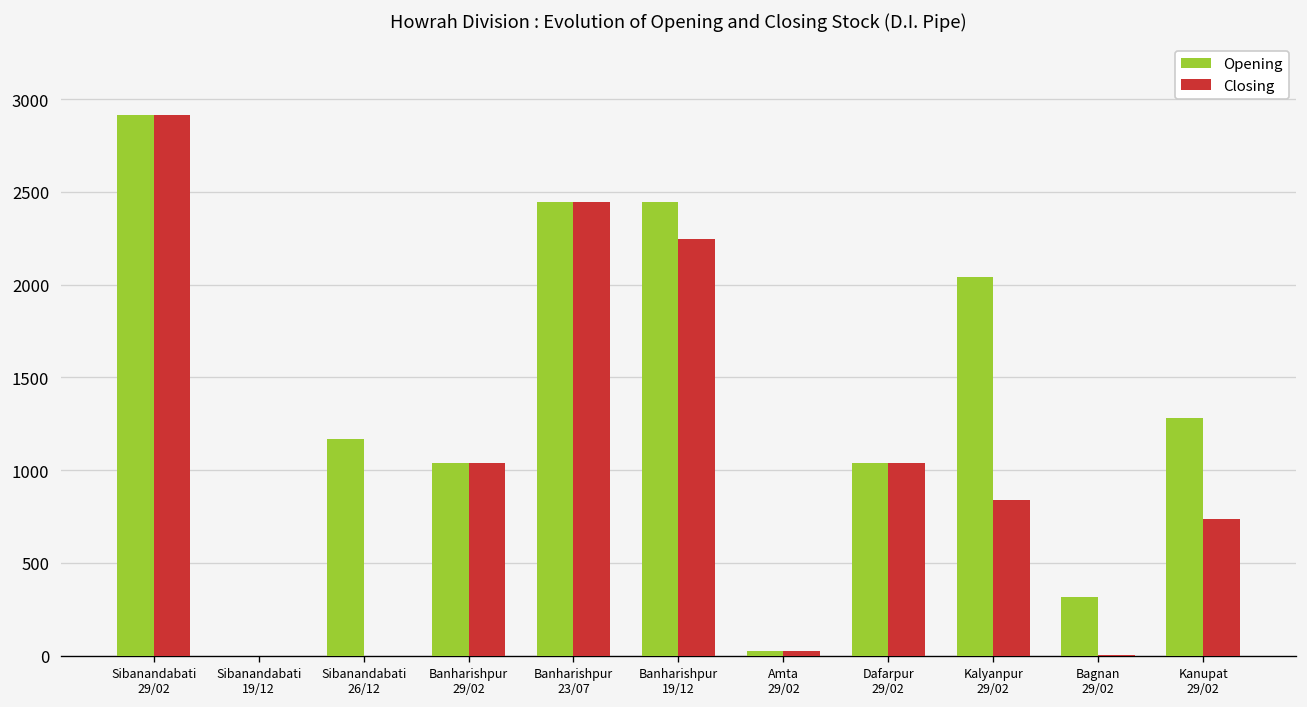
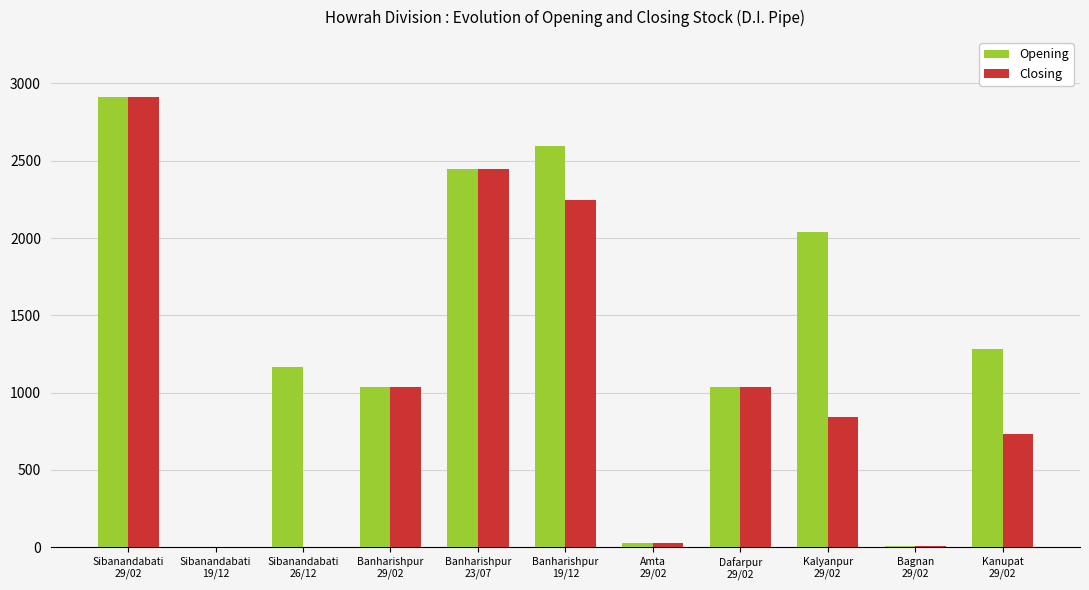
Opening, Banharishpur 19/12: 2450 -> 2600
Opening, Bagnan 29/02: 320 -> 10
